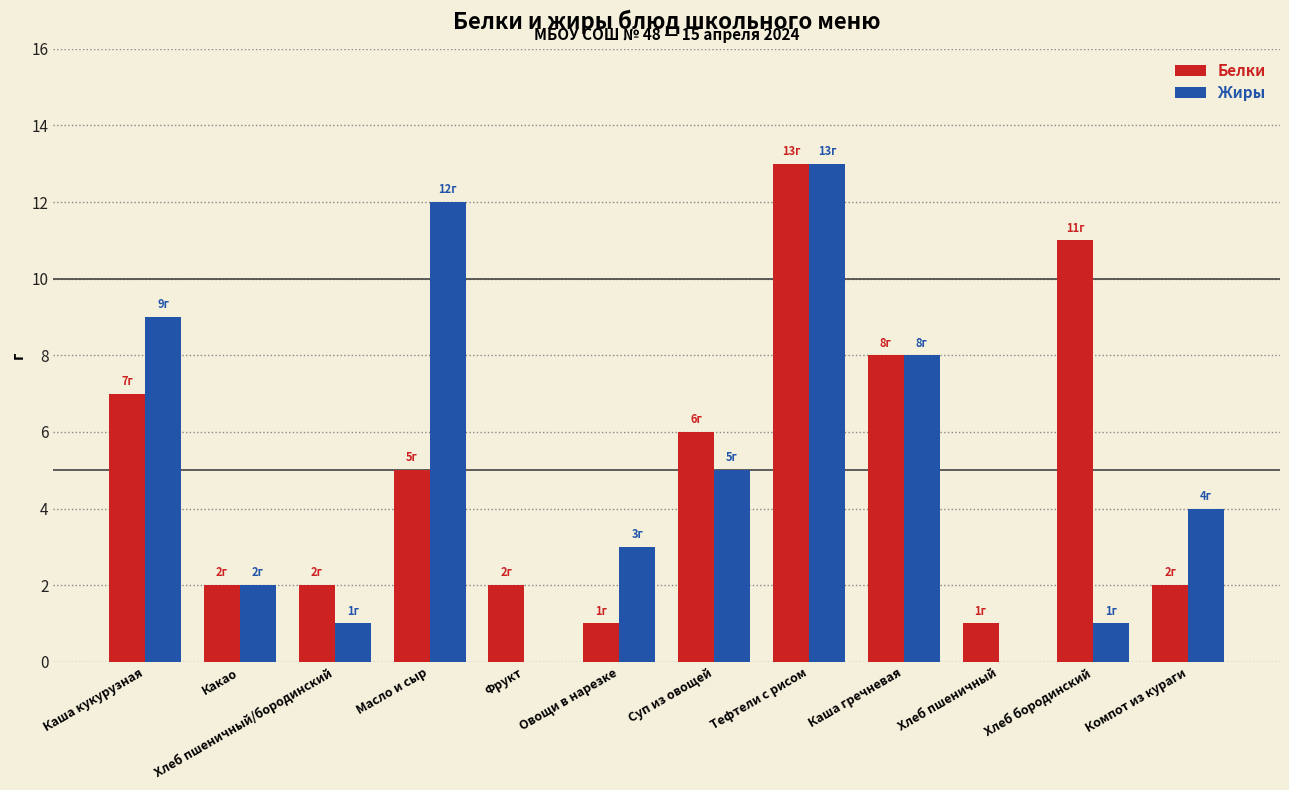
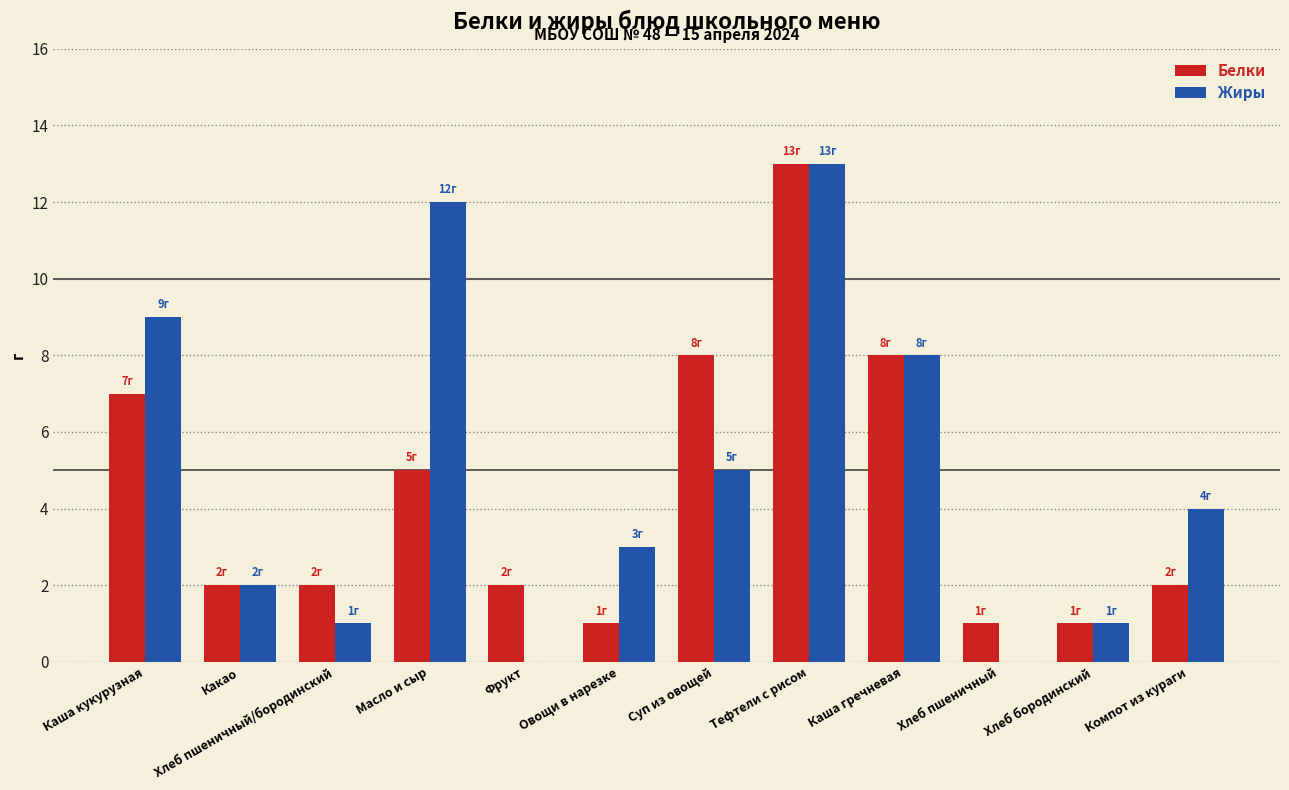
Белки, Суп из овощей: 6г -> 8г
Белки, Хлеб бородинский: 11г -> 1г
